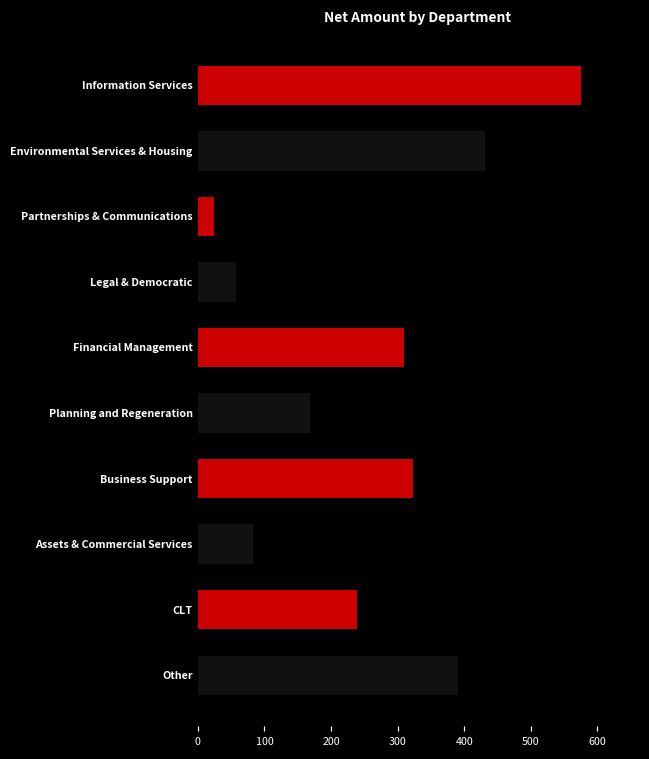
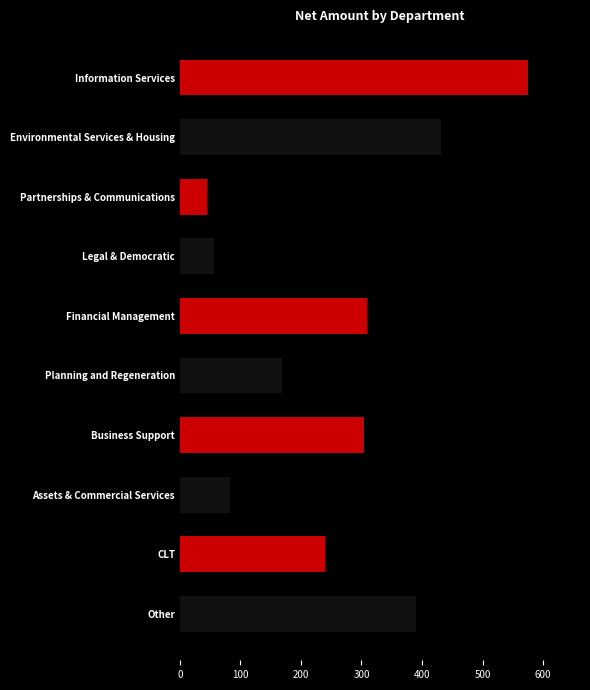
Partnerships & Communications: 20 -> 40
Business Support: 320 -> 300
